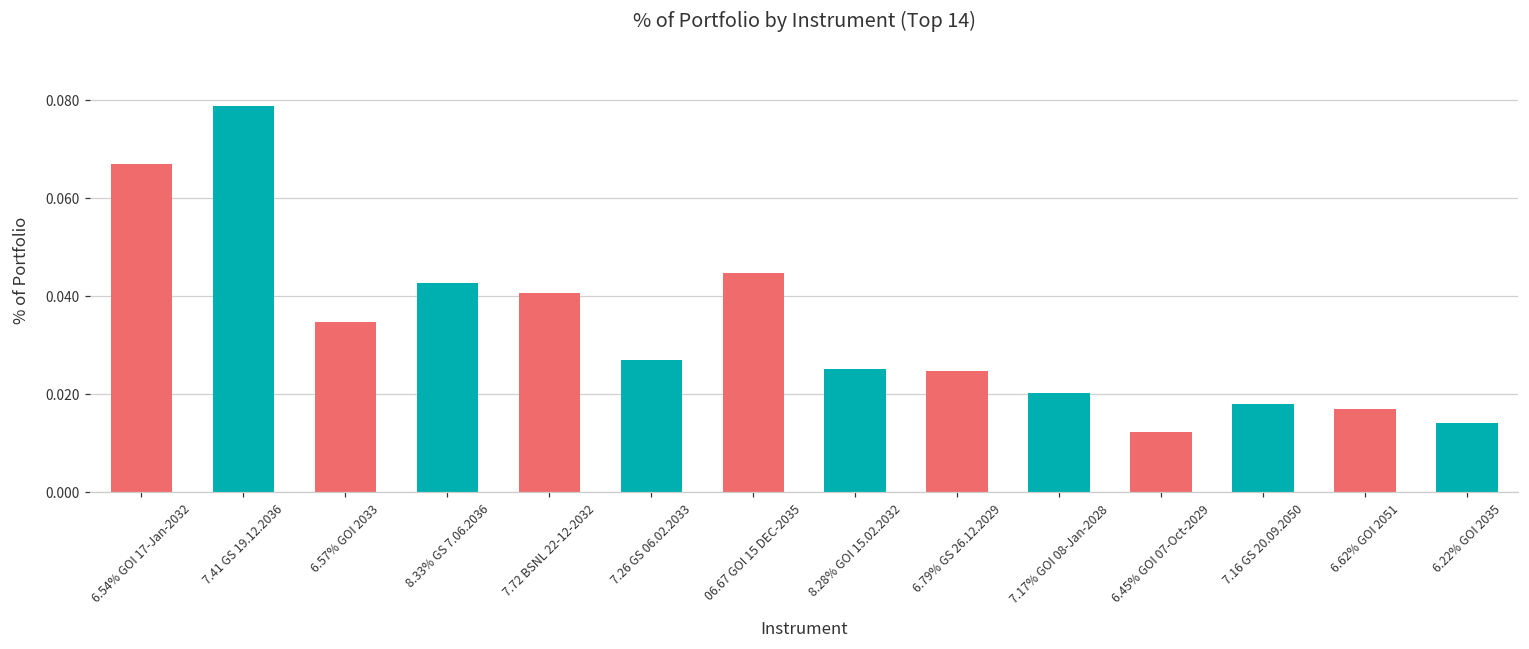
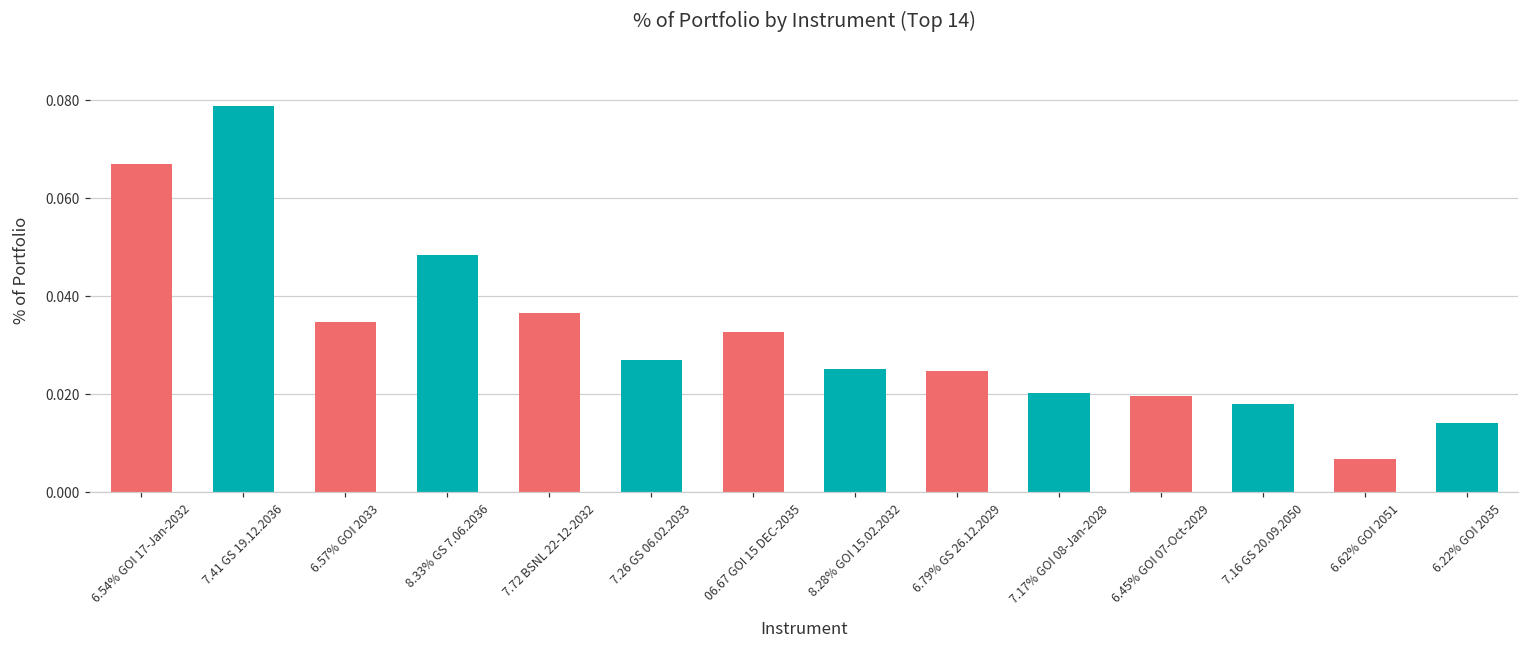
8.33% GS 7.06.2036: 0.043 -> 0.048
7.72 BSNL 22-12-2032: 0.041 -> 0.037
06.67 GOI 15 DEC-2035: 0.045 -> 0.033
6.45% GOI 07-Oct-2029: 0.012 -> 0.020
6.62% GOI 2051: 0.017 -> 0.007
